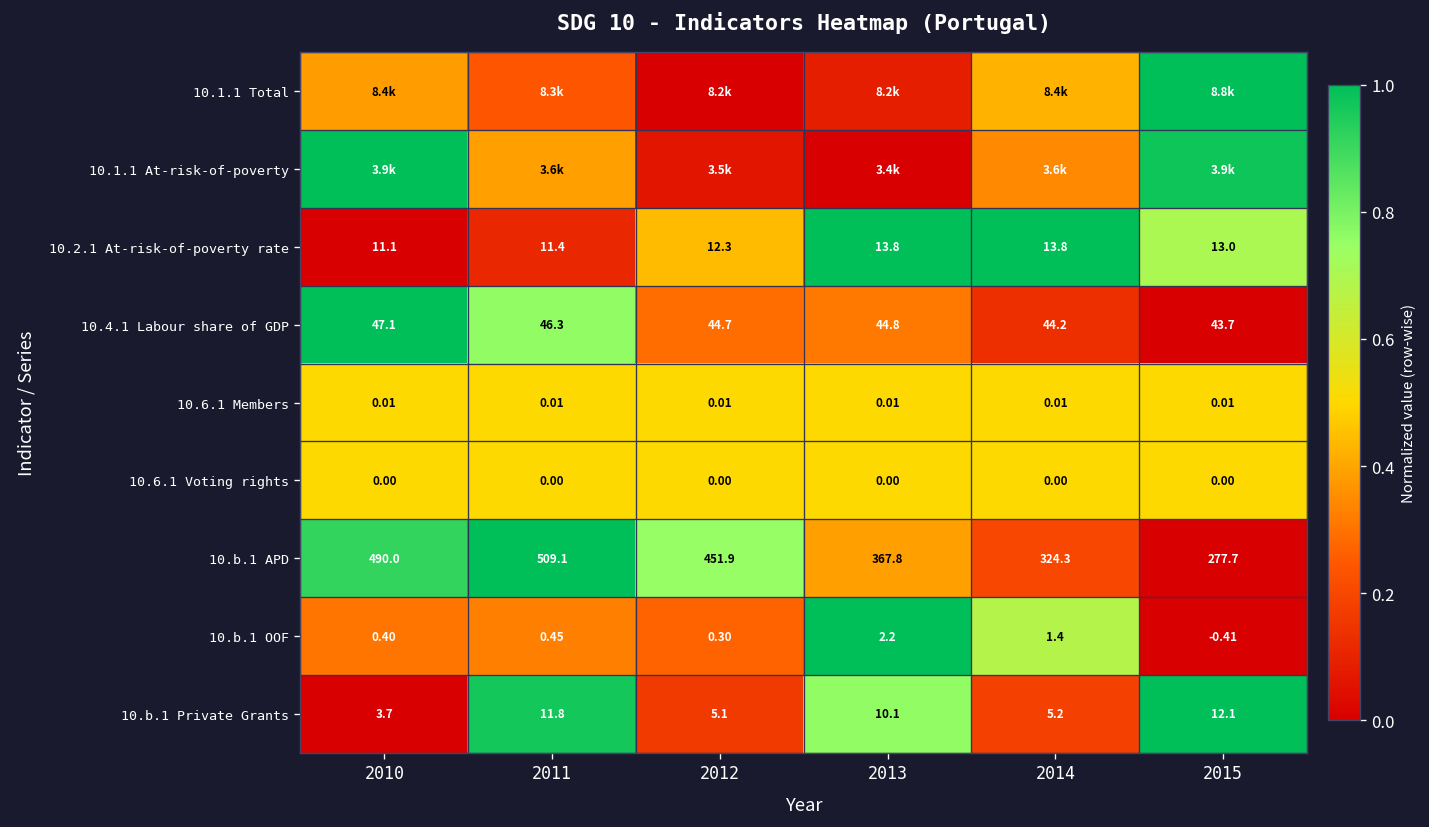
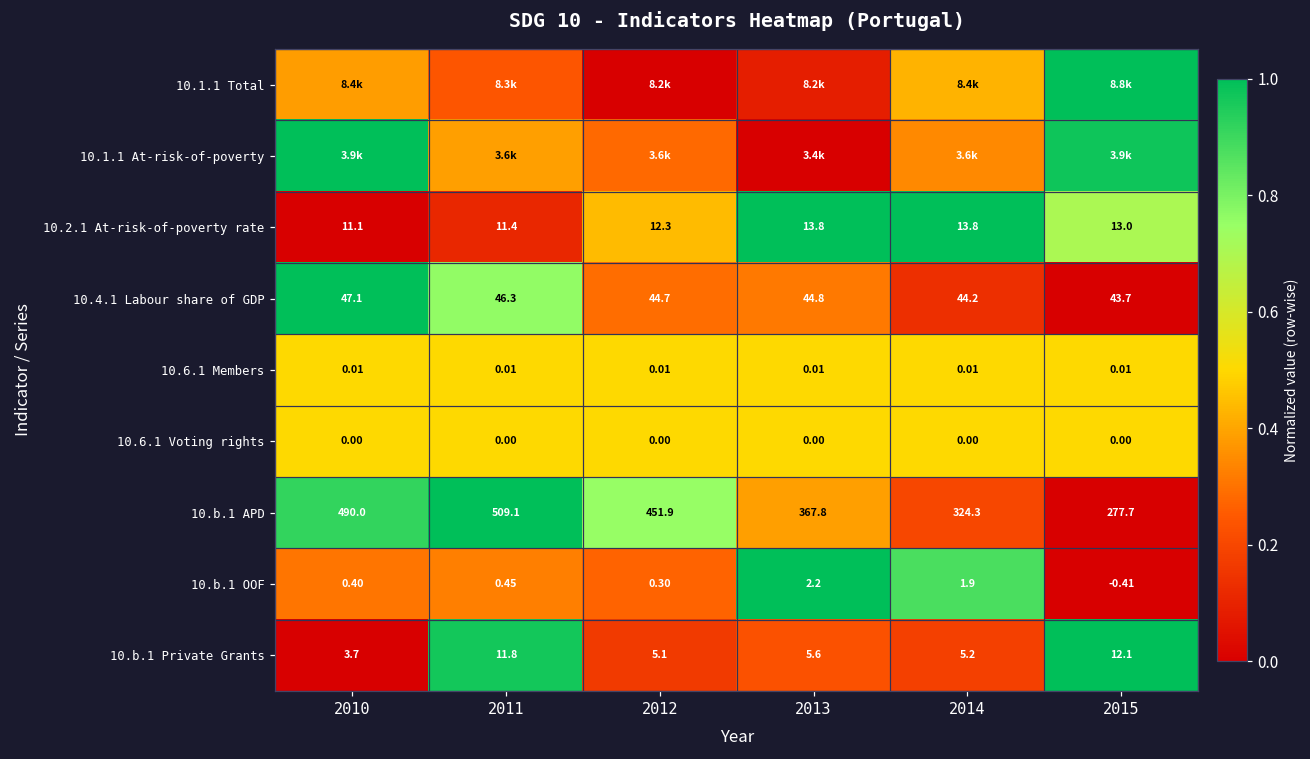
10.1.1 At-risk-of-poverty, 2012: 3.5k -> 3.6k
10.b.1 OOF, 2014: 1.4 -> 1.9
10.b.1 Private Grants, 2013: 10.1 -> 5.6
